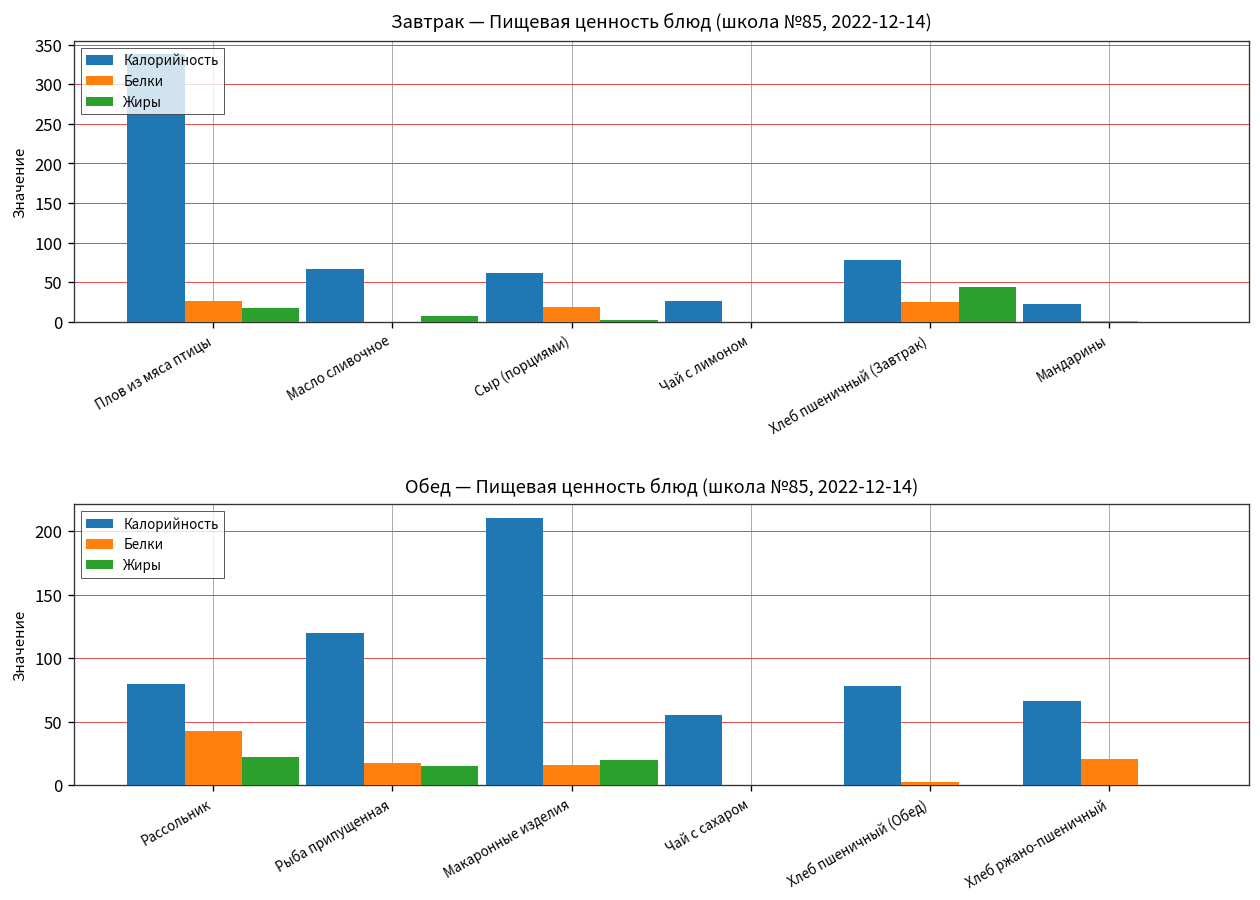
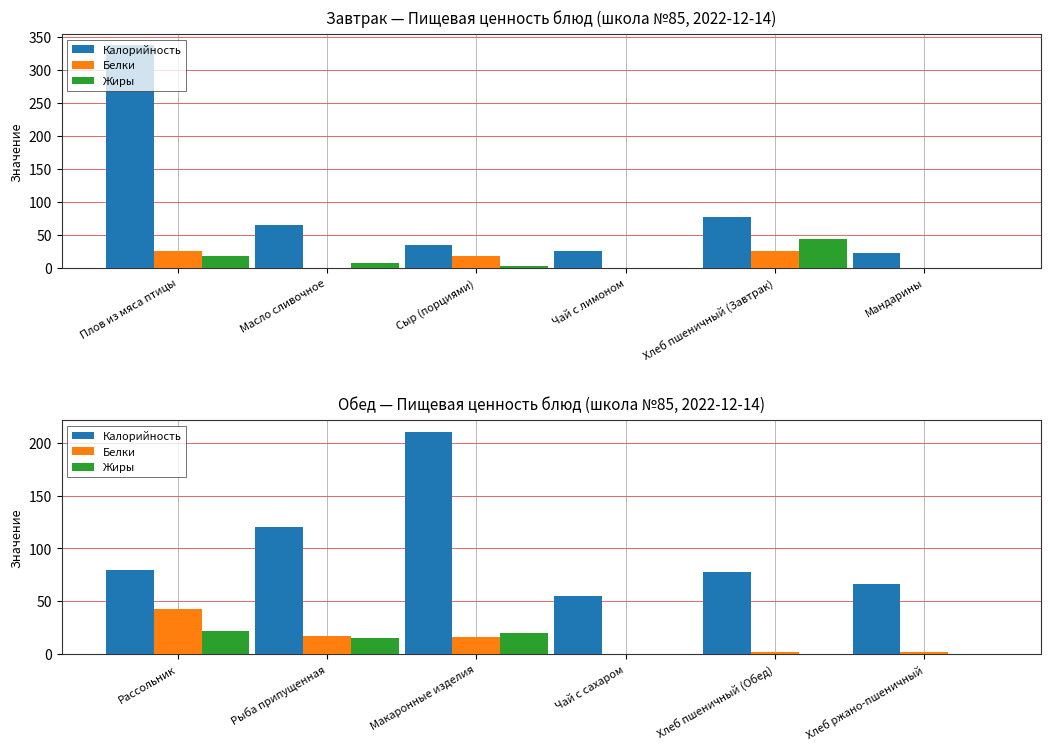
Завтрак — Пищевая ценность блюд (школа №85, 2022-12-14), Калорийность, Сыр (порциями): 60 -> 40
Обед — Пищевая ценность блюд (школа №85, 2022-12-14), Белки, Хлеб ржано-пшеничный: 20 -> 2
